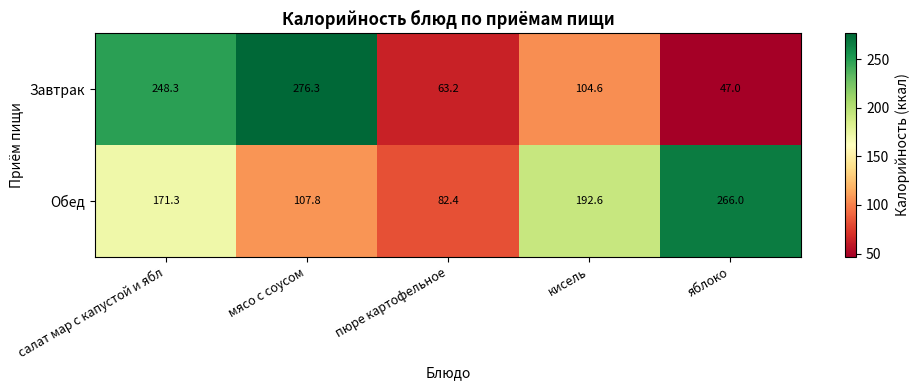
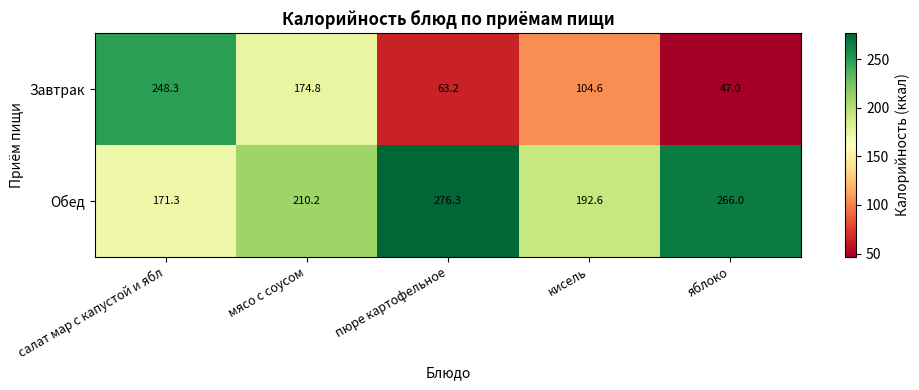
Завтрак, мясо с соусом: 276.3 -> 174.8
Обед, мясо с соусом: 107.8 -> 210.2
Обед, пюре картофельное: 82.4 -> 276.3
